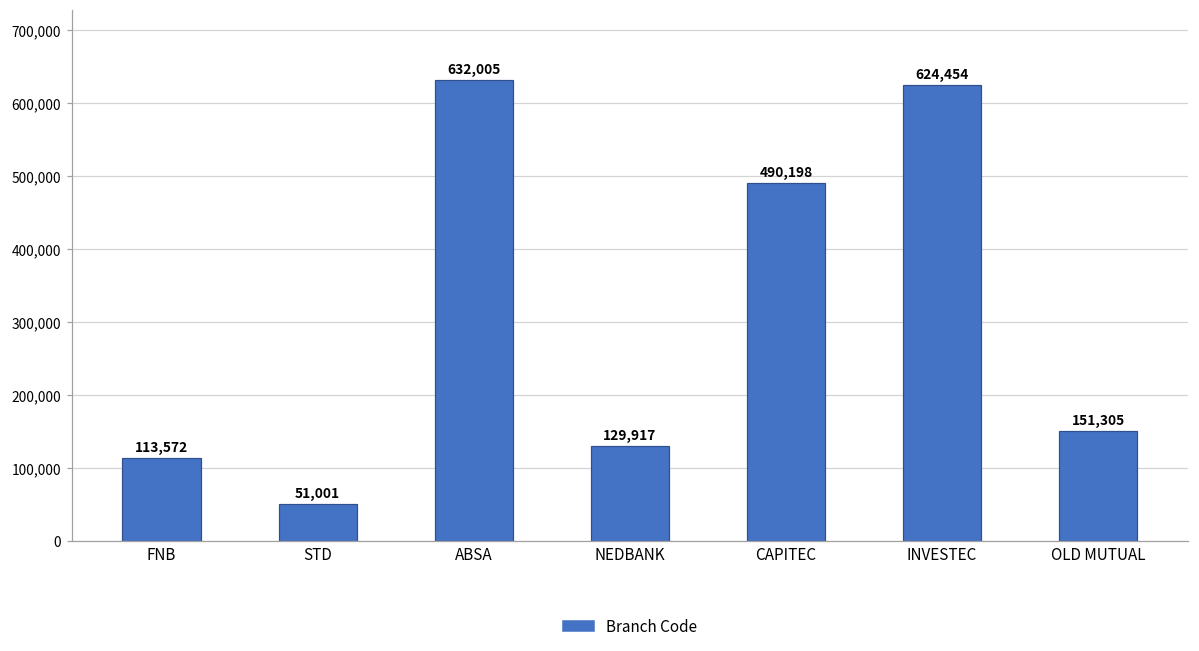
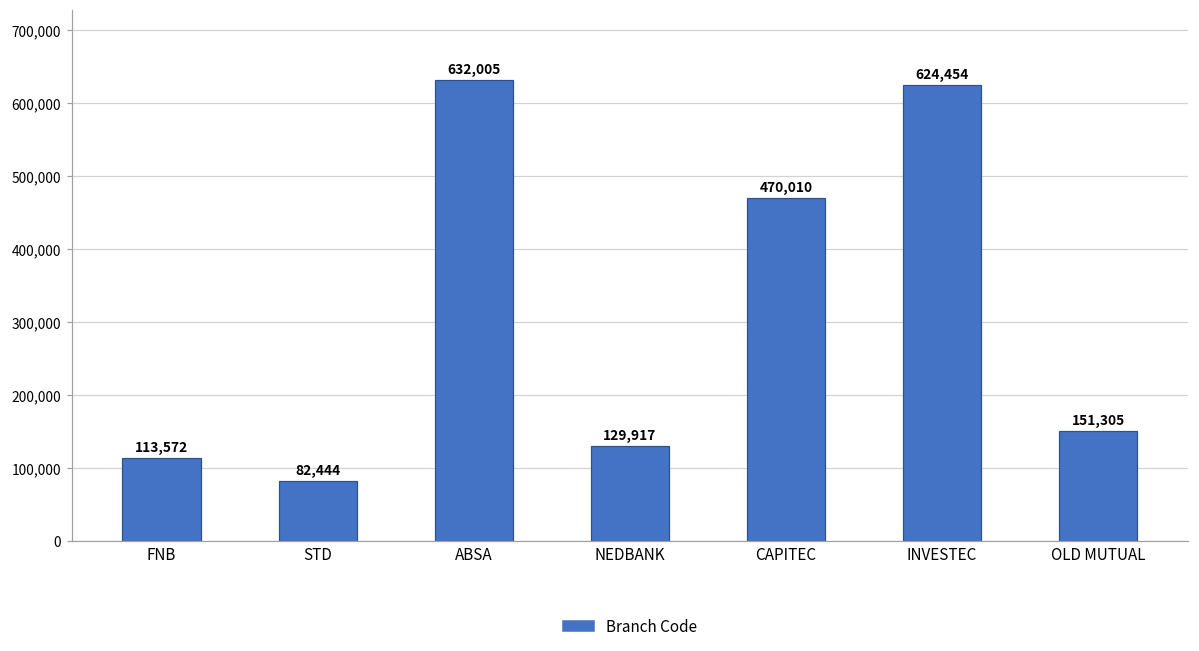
STD: 51,001 -> 82,444
CAPITEC: 490,198 -> 470,010
